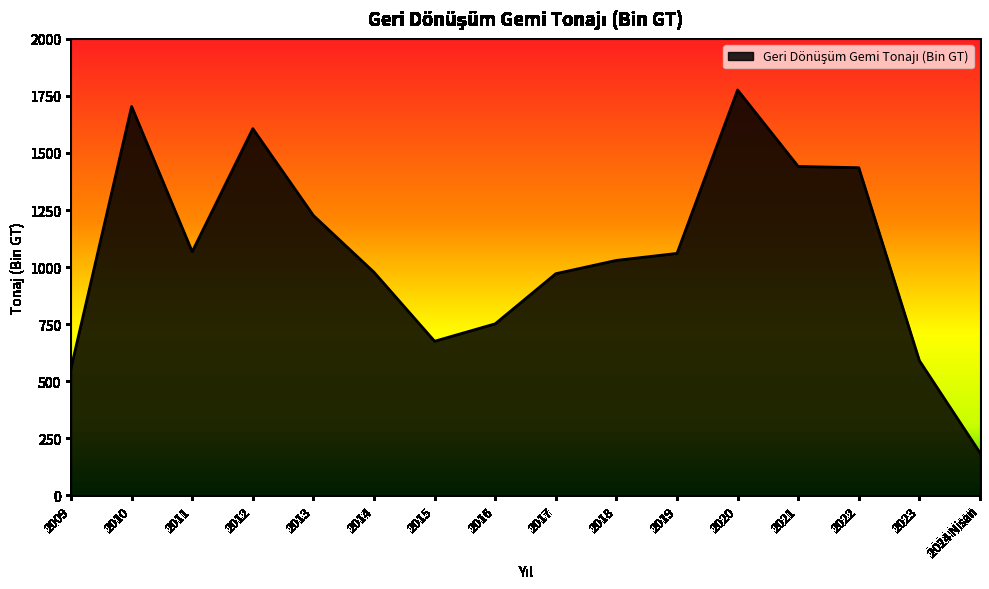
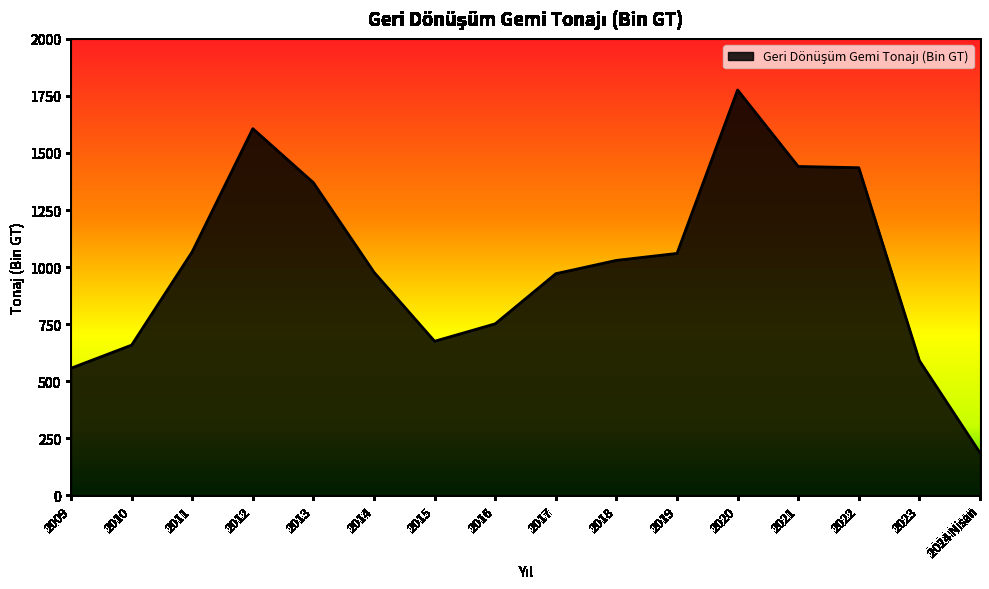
2010: 1700 -> 660
2013: 1230 -> 1370
